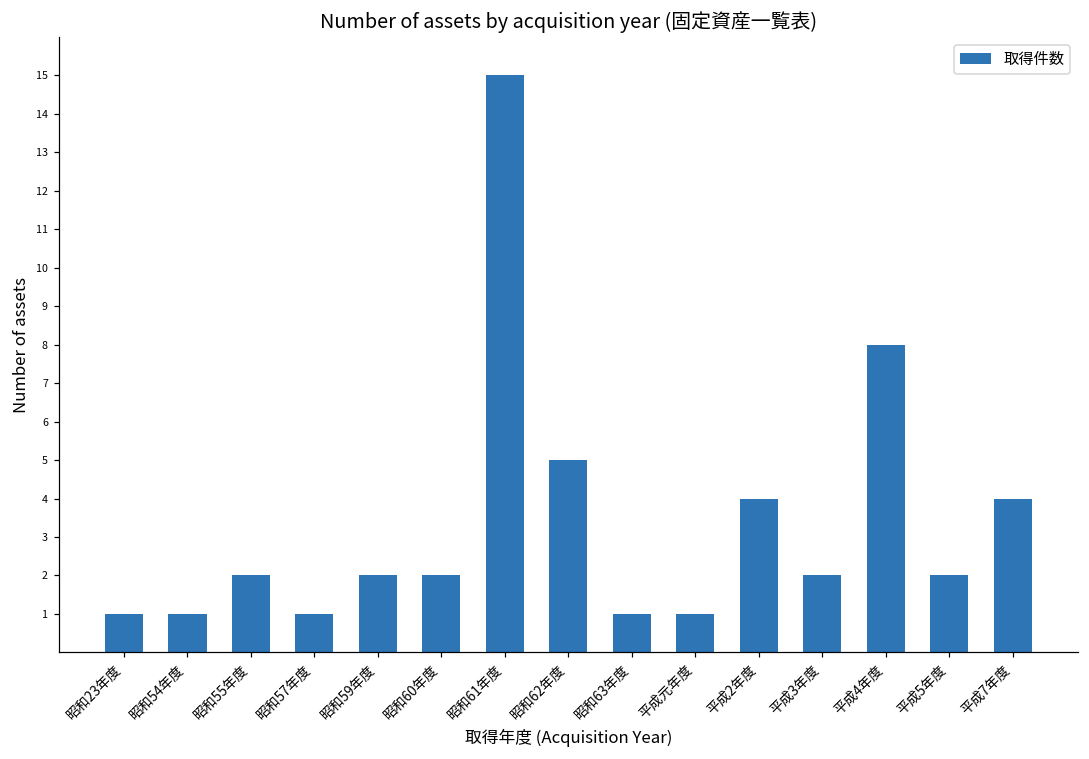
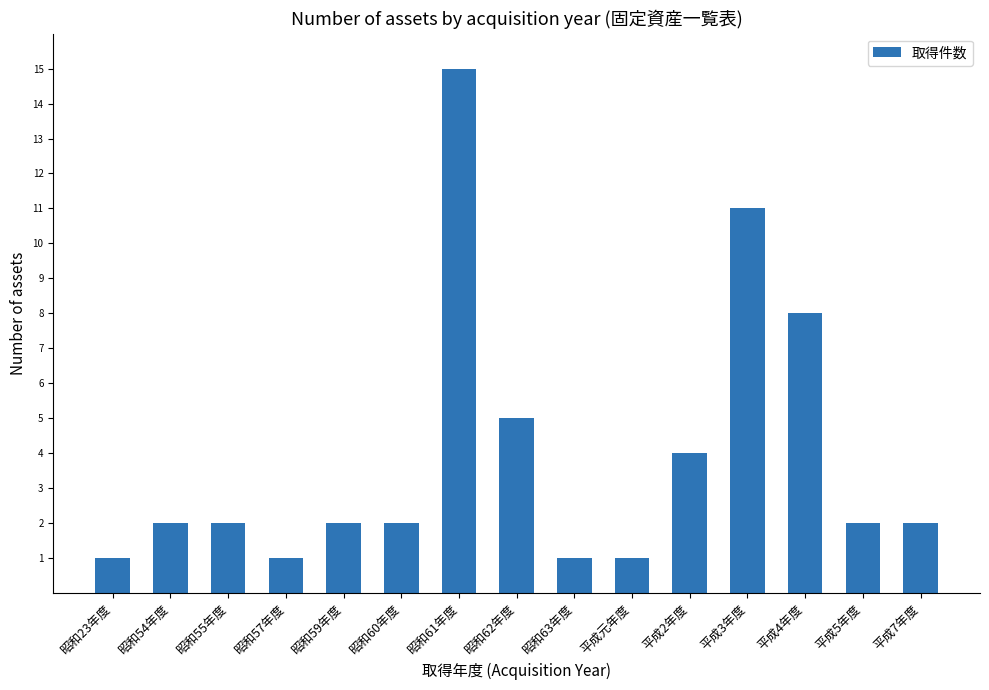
昭和54年度: 1 -> 2
平成3年度: 2 -> 11
平成7年度: 4 -> 2
